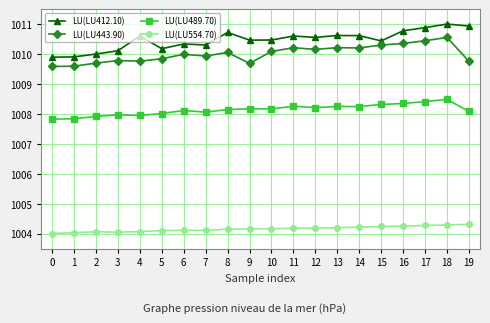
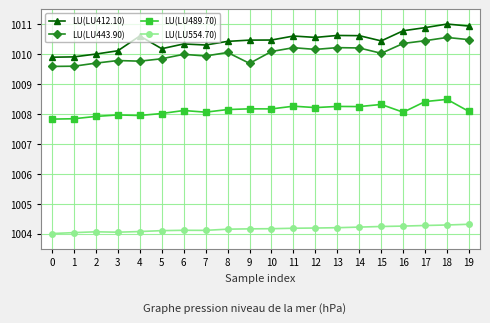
LU(LU412.10), 8: 1010.7 -> 1010.4
LU(LU443.90), 15: 1010.3 -> 1010.0
LU(LU489.70), 16: 1008.3 -> 1008.1
LU(LU443.90), 19: 1009.8 -> 1010.5
